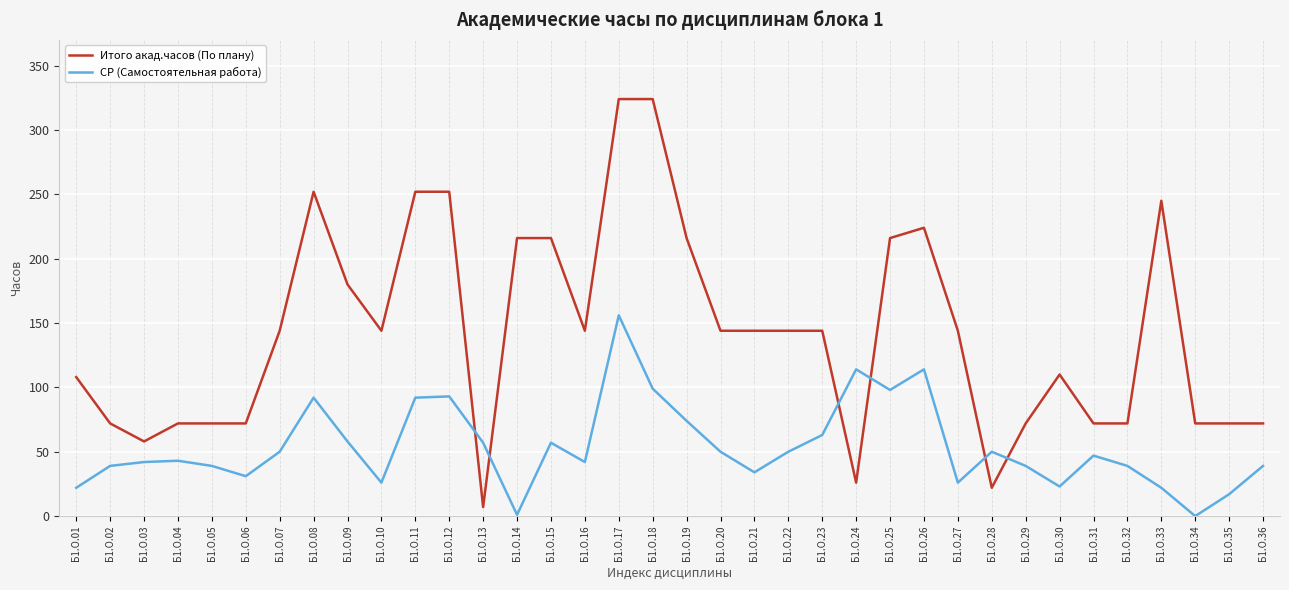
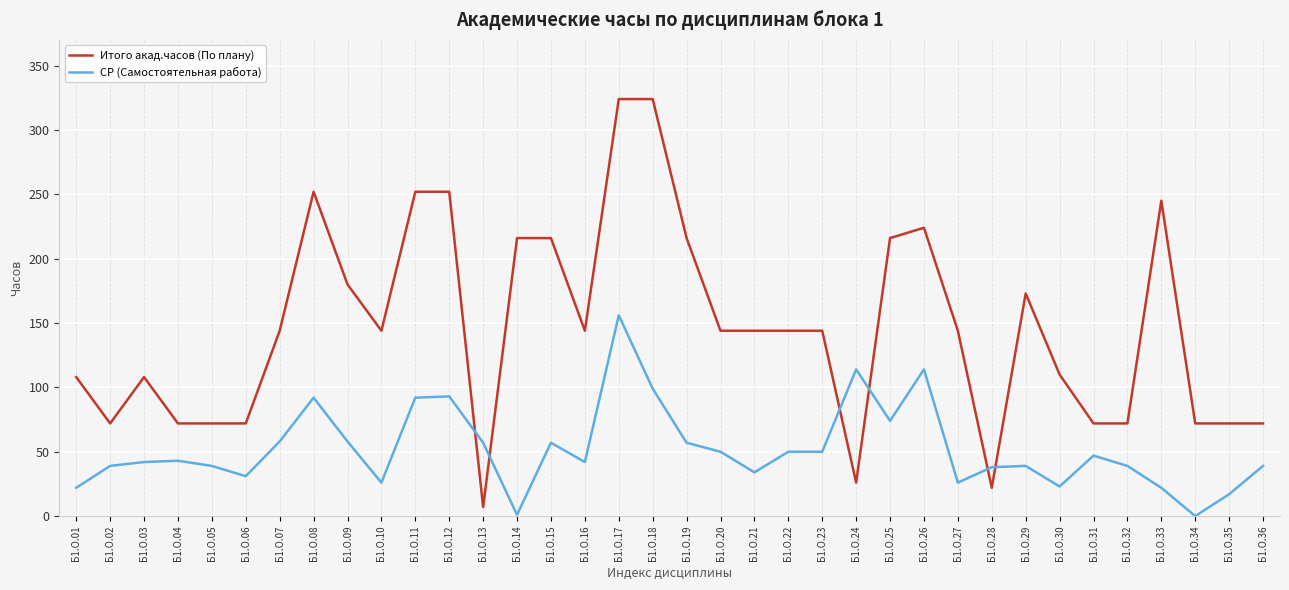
Итого акад.часов (По плану), Б1.О.03: 58 -> 108
СР (Самостоятельная работа), Б1.О.07: 50 -> 58
СР (Самостоятельная работа), Б1.О.19: 74 -> 57
СР (Самостоятельная работа), Б1.О.23: 63 -> 50
СР (Самостоятельная работа), Б1.О.25: 98 -> 74
СР (Самостоятельная работа), Б1.О.28: 50 -> 38
Итого акад.часов (По плану), Б1.О.29: 72 -> 173
